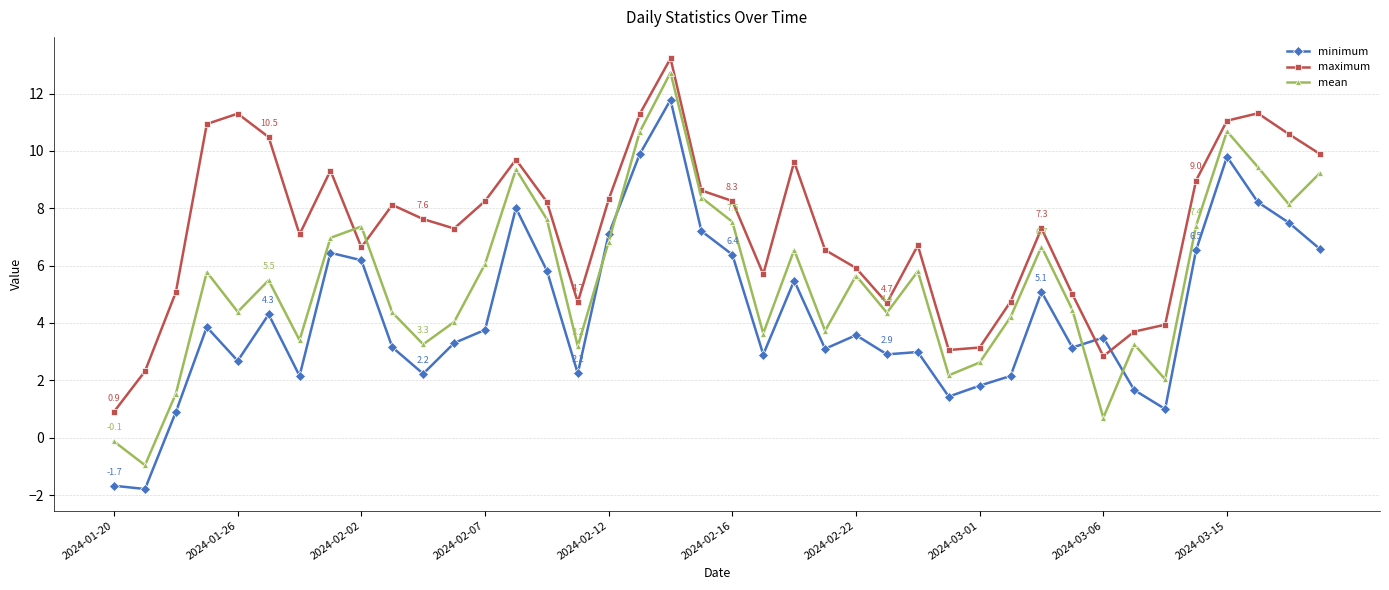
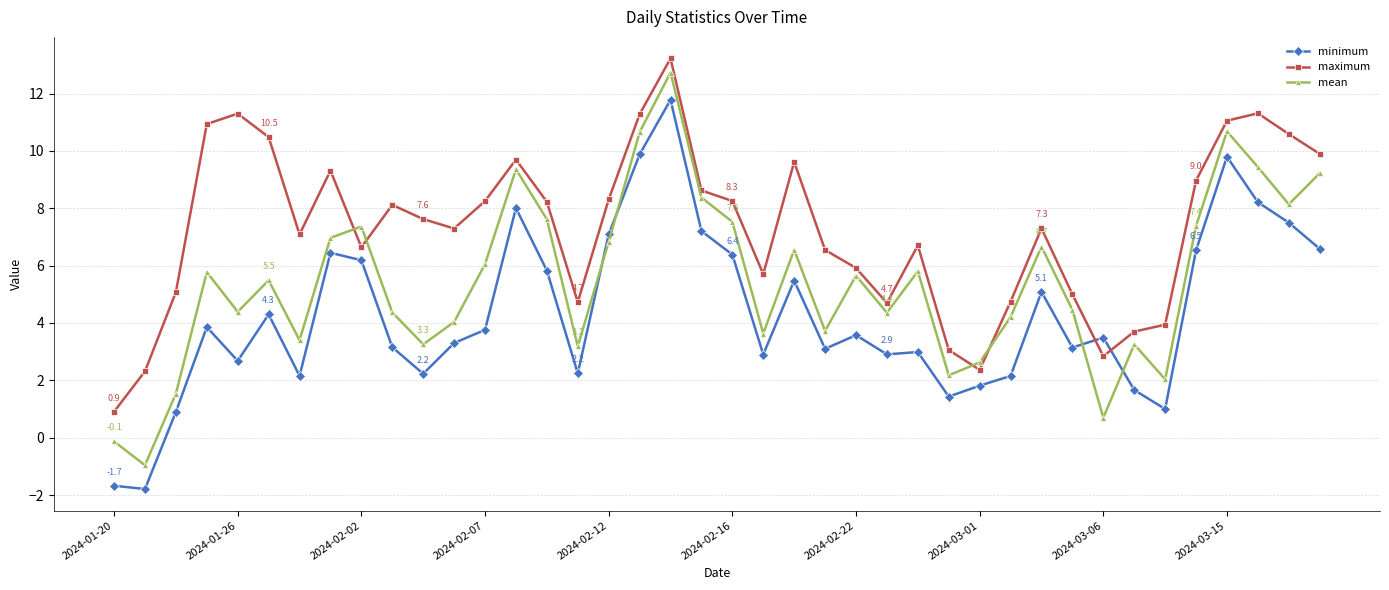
maximum, 2024-03-01: 3.1 -> 2.4
